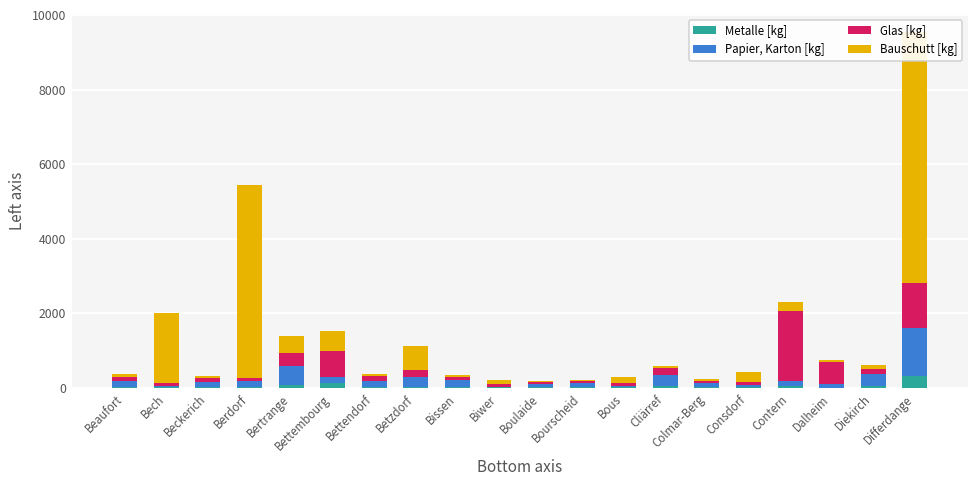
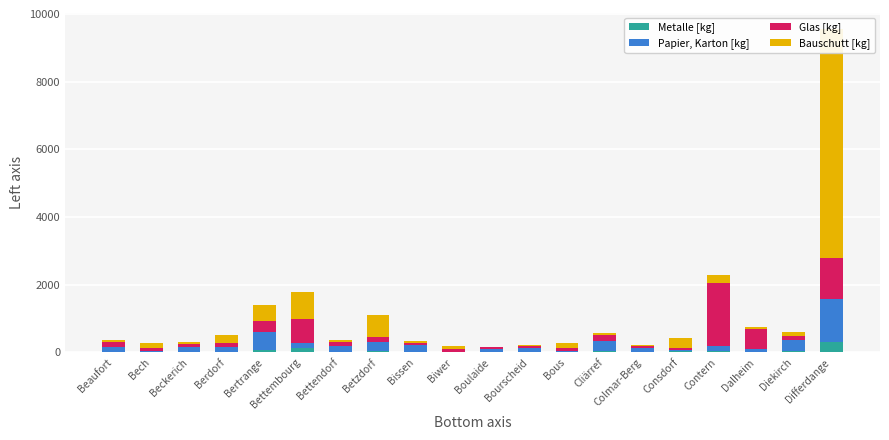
Bauschutt [kg], Bech: 1900 -> 200
Bauschutt [kg], Berdorf: 5200 -> 200
Bauschutt [kg], Bettembourg: 500 -> 800
